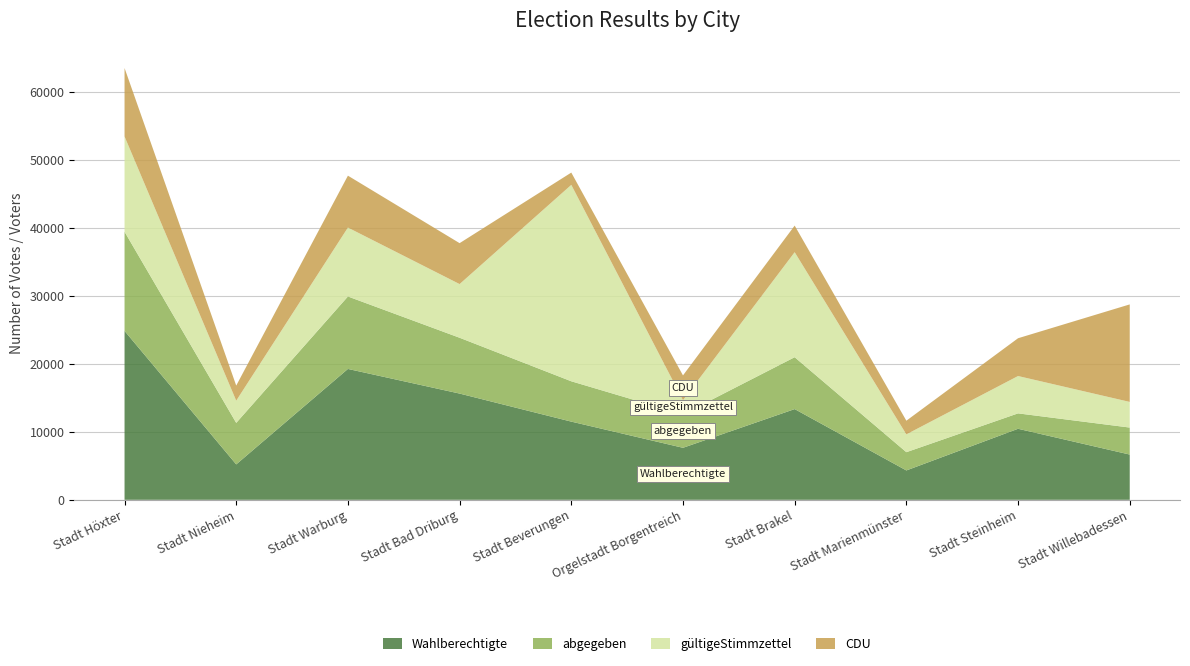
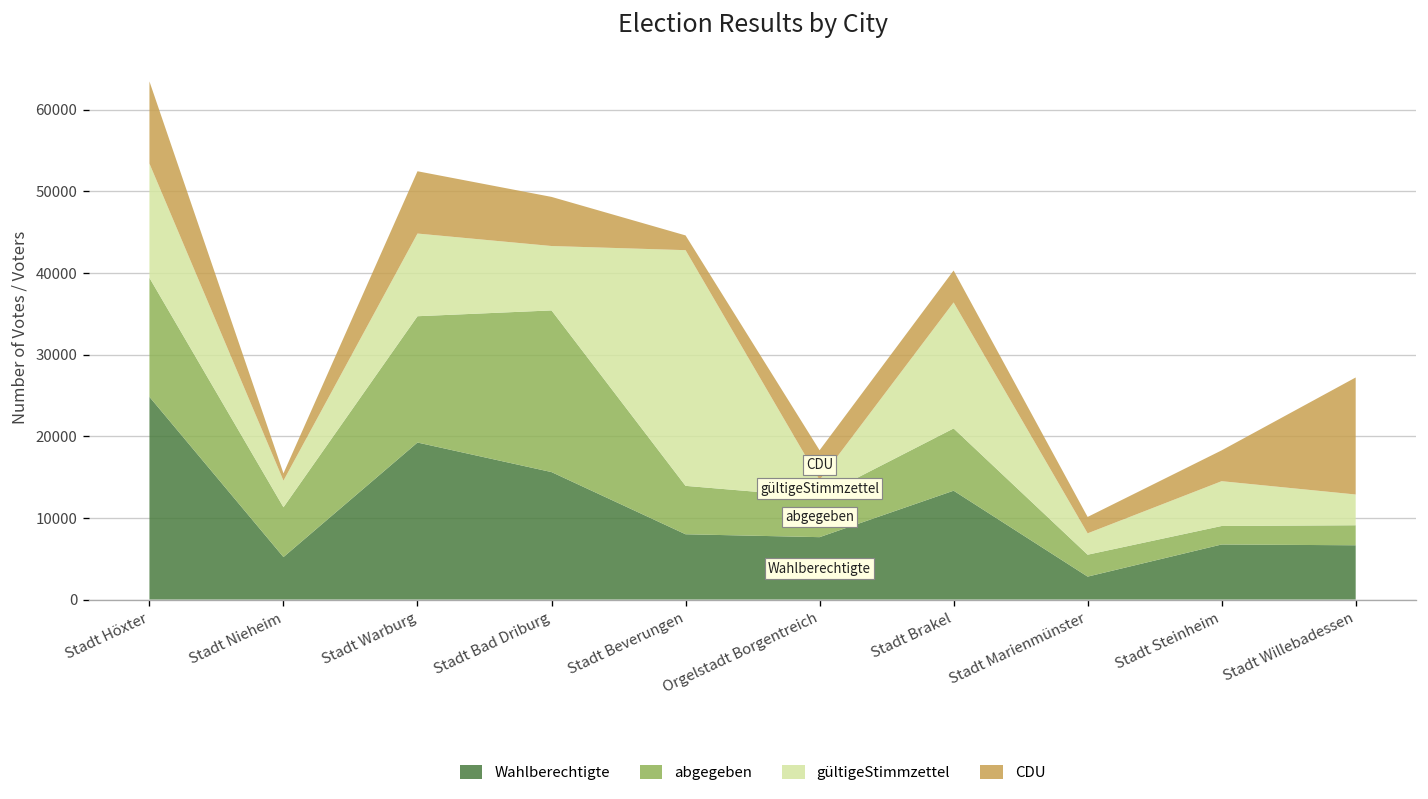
CDU, Stadt Nieheim: 2000 -> 1000
abgegeben, Stadt Warburg: 11000 -> 15000
abgegeben, Stadt Bad Driburg: 8000 -> 20000
Wahlberechtigte, Stadt Beverungen: 11000 -> 8000
Wahlberechtigte, Stadt Marienmünster: 4000 -> 3000
Wahlberechtigte, Stadt Steinheim: 10000 -> 7000
CDU, Stadt Steinheim: 6000 -> 4000
abgegeben, Stadt Willebadessen: 4000 -> 2000
